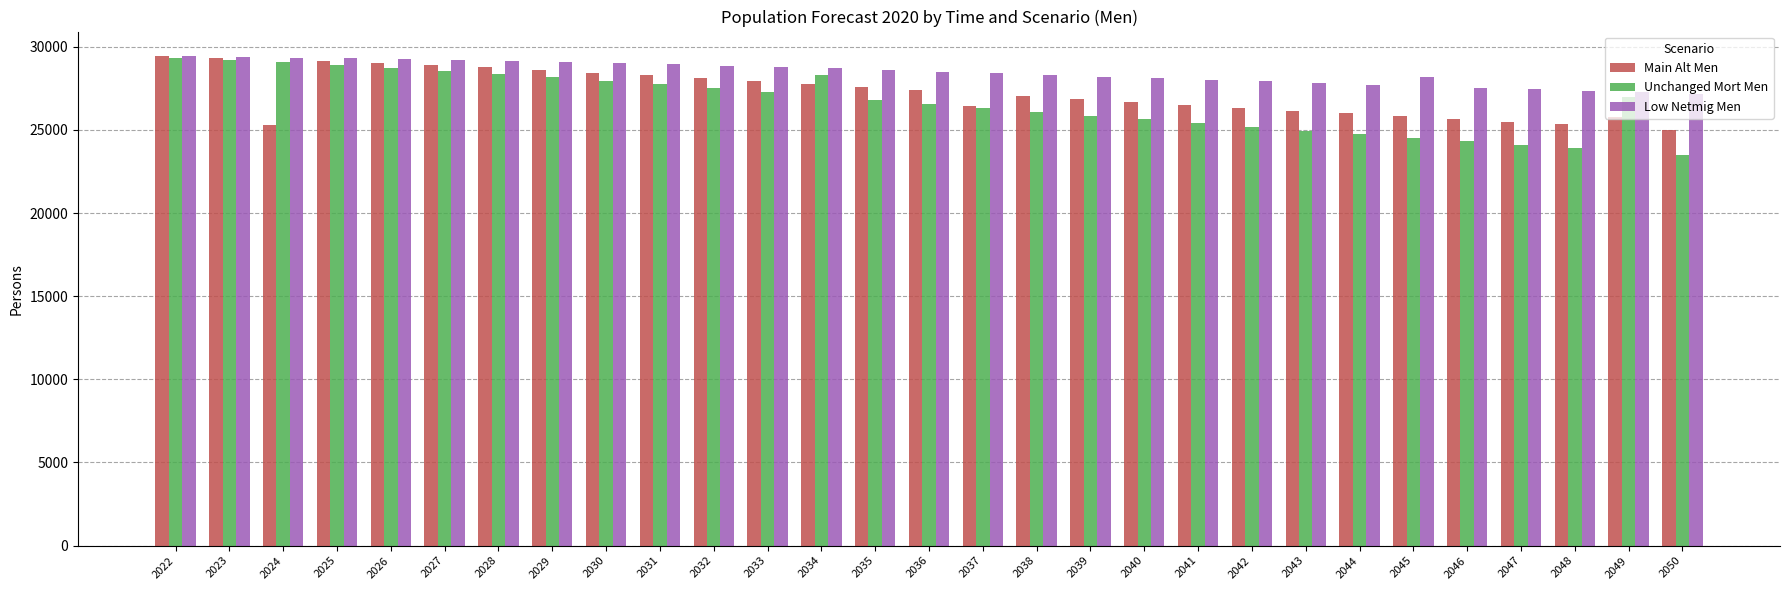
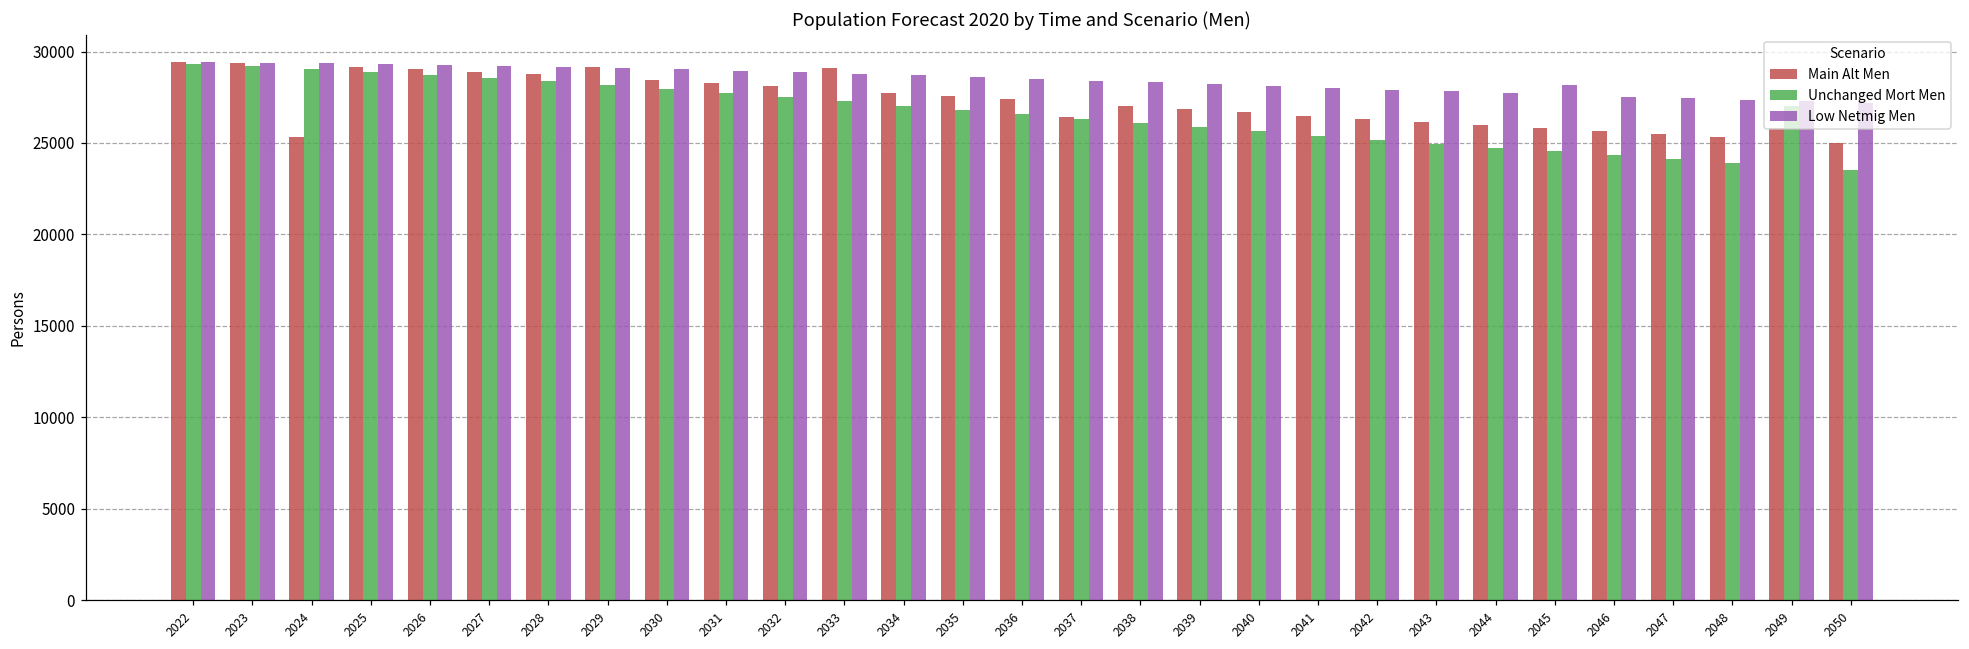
Main Alt Men, 2029: 28600 -> 29200
Main Alt Men, 2033: 27900 -> 29100
Unchanged Mort Men, 2034: 28300 -> 27000
